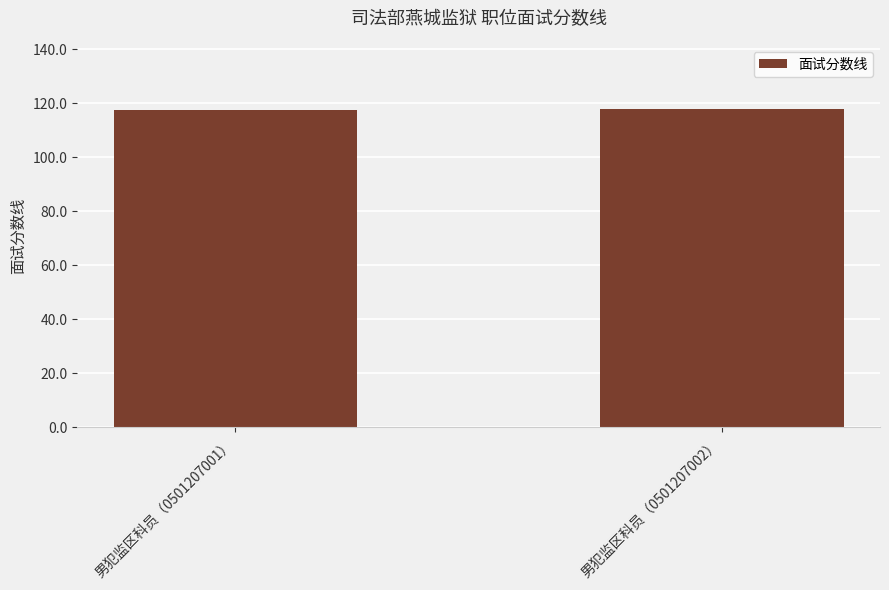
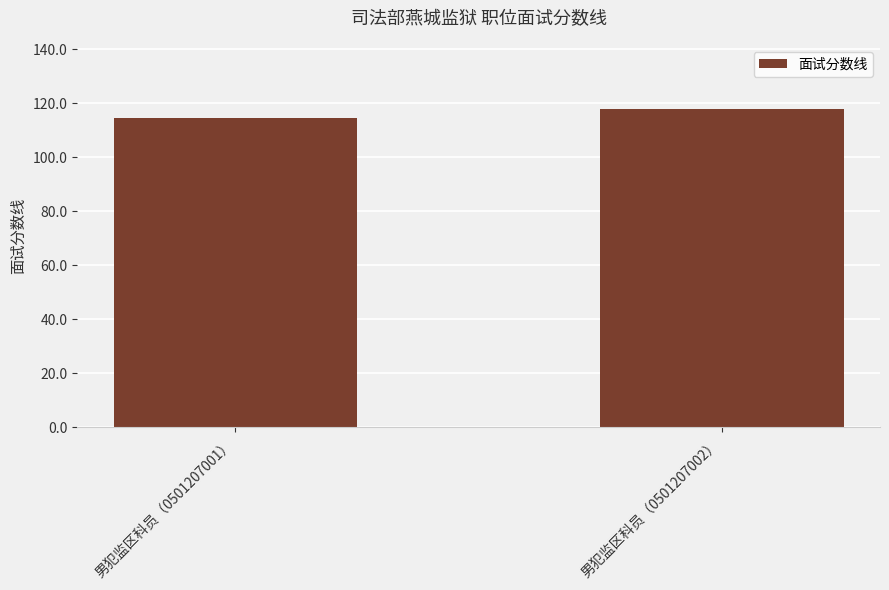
男犯监区科员（0501207001）: 118 -> 115
